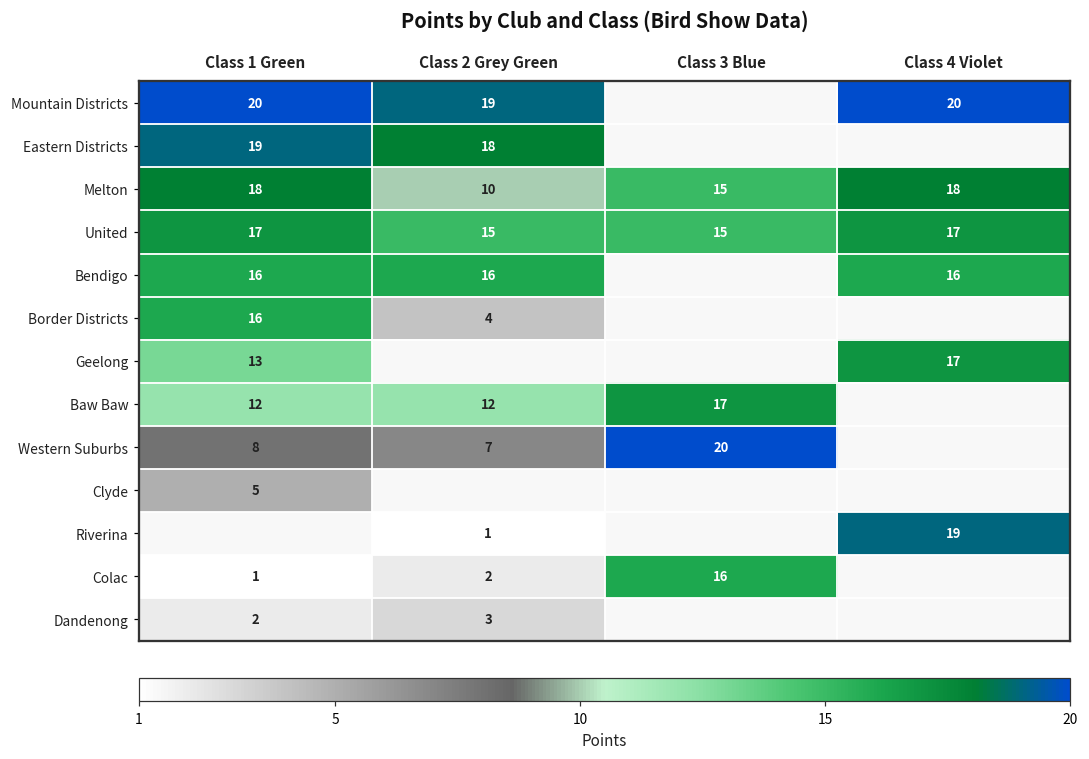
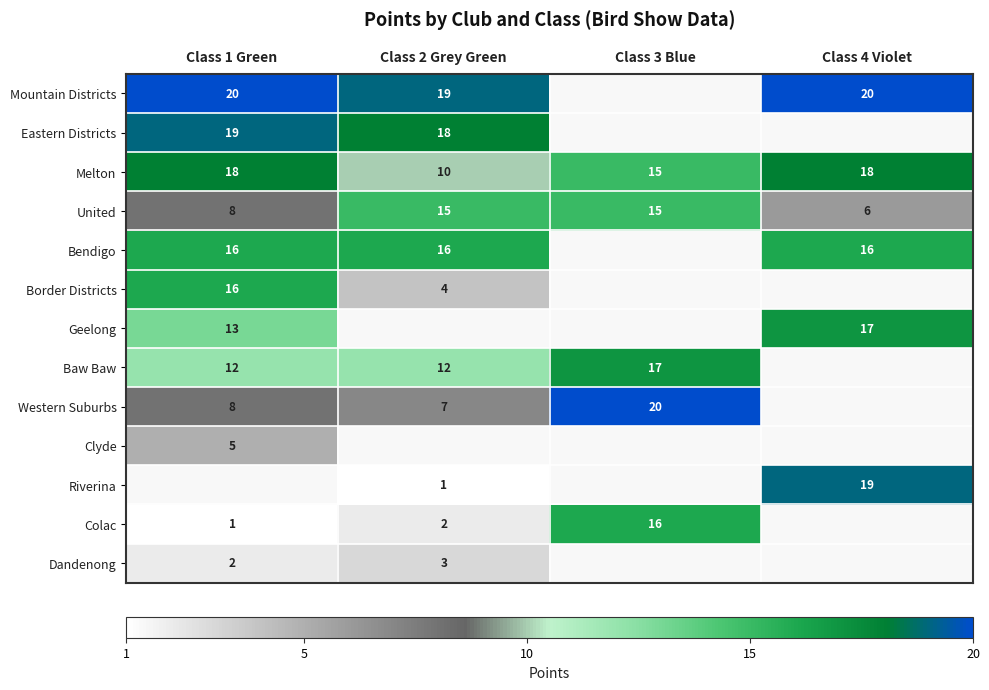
United, Class 1 Green: 17 -> 8
United, Class 4 Violet: 17 -> 6
